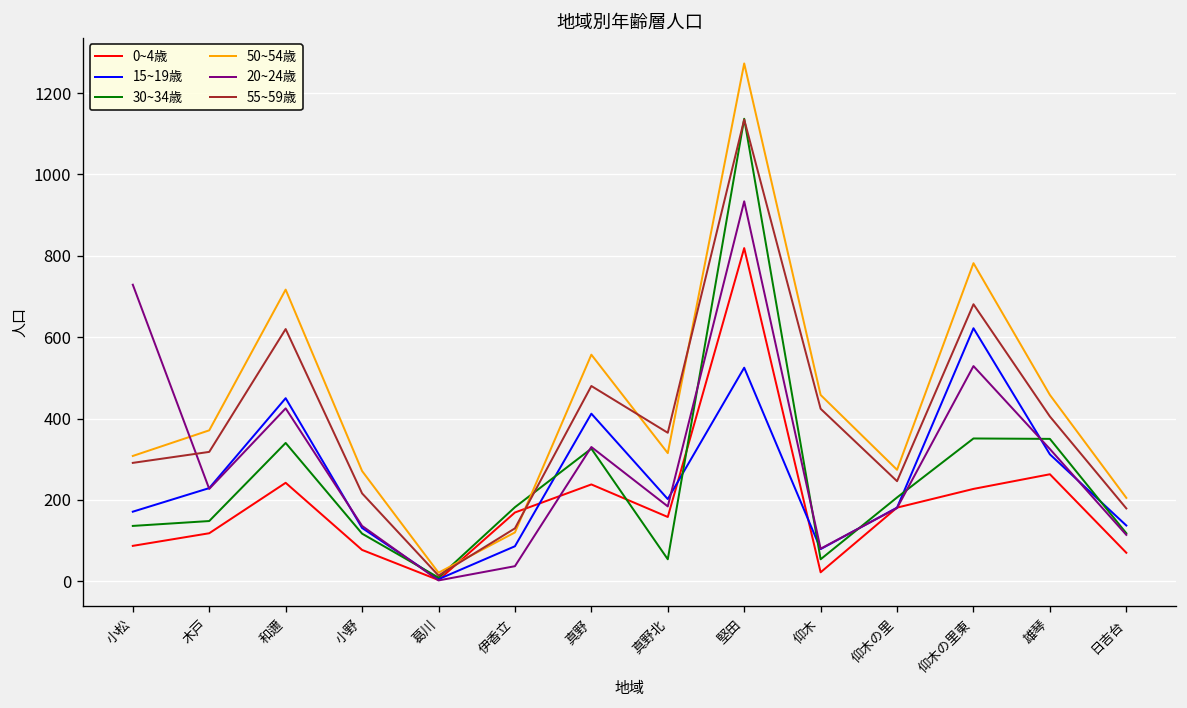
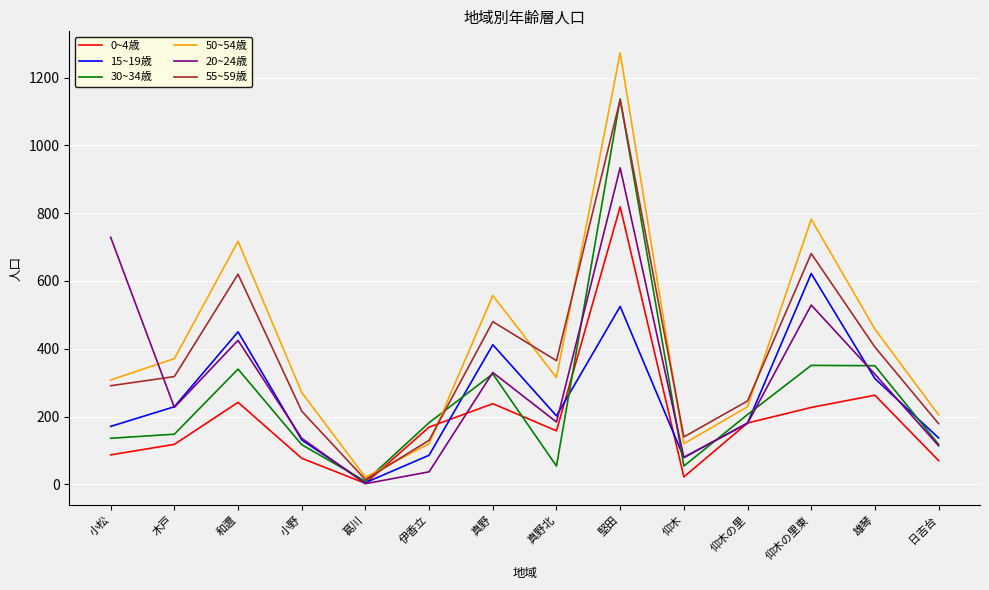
50~54歳, 仰木: 460 -> 120
55~59歳, 仰木: 420 -> 140
50~54歳, 仰木の里: 270 -> 230
